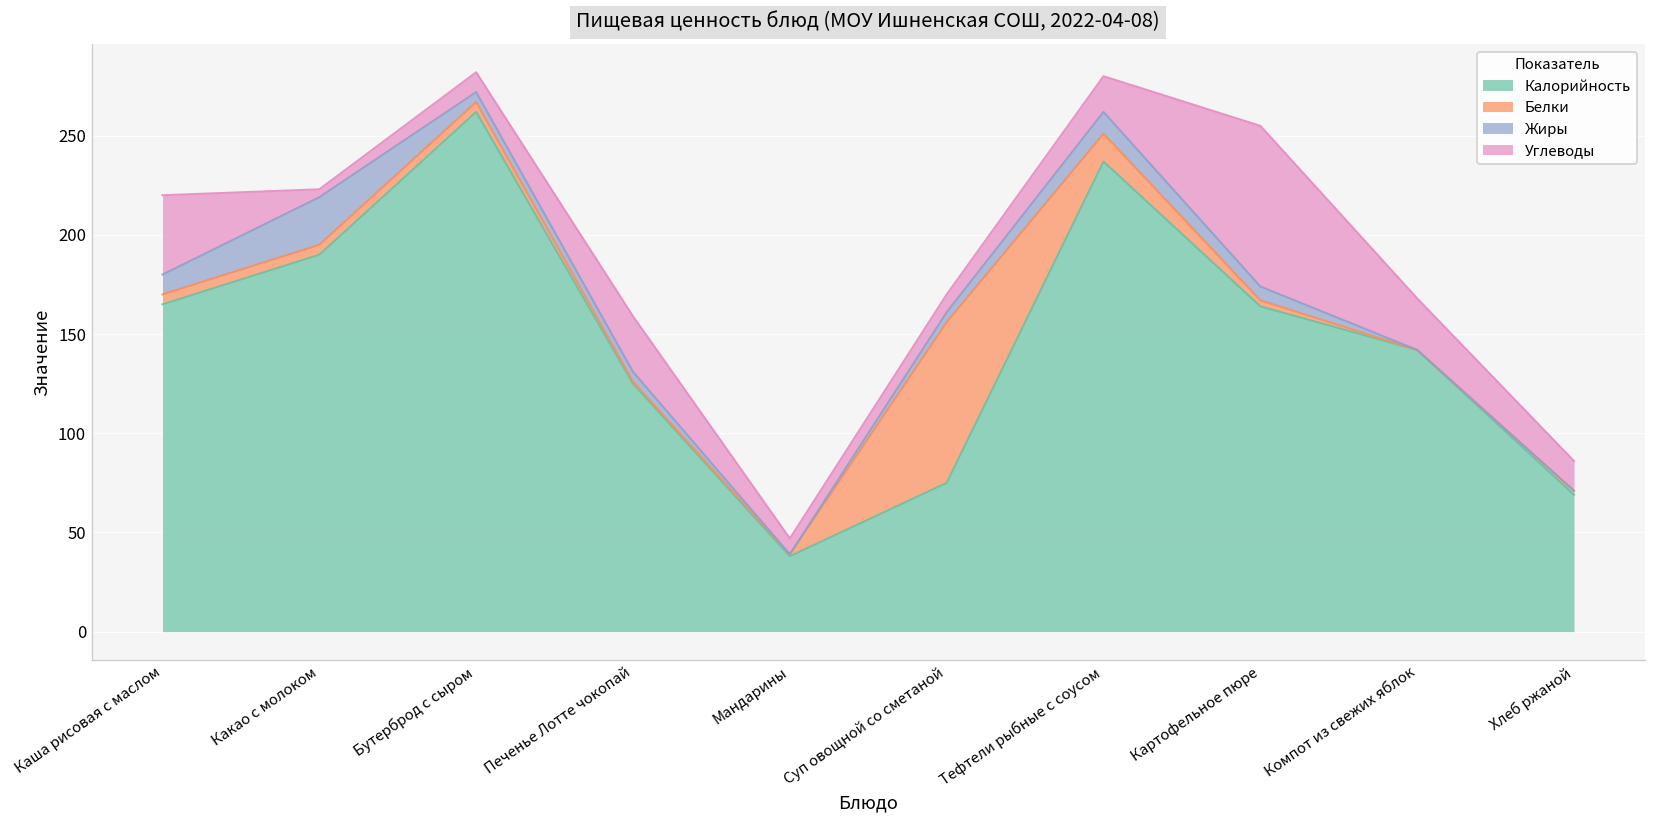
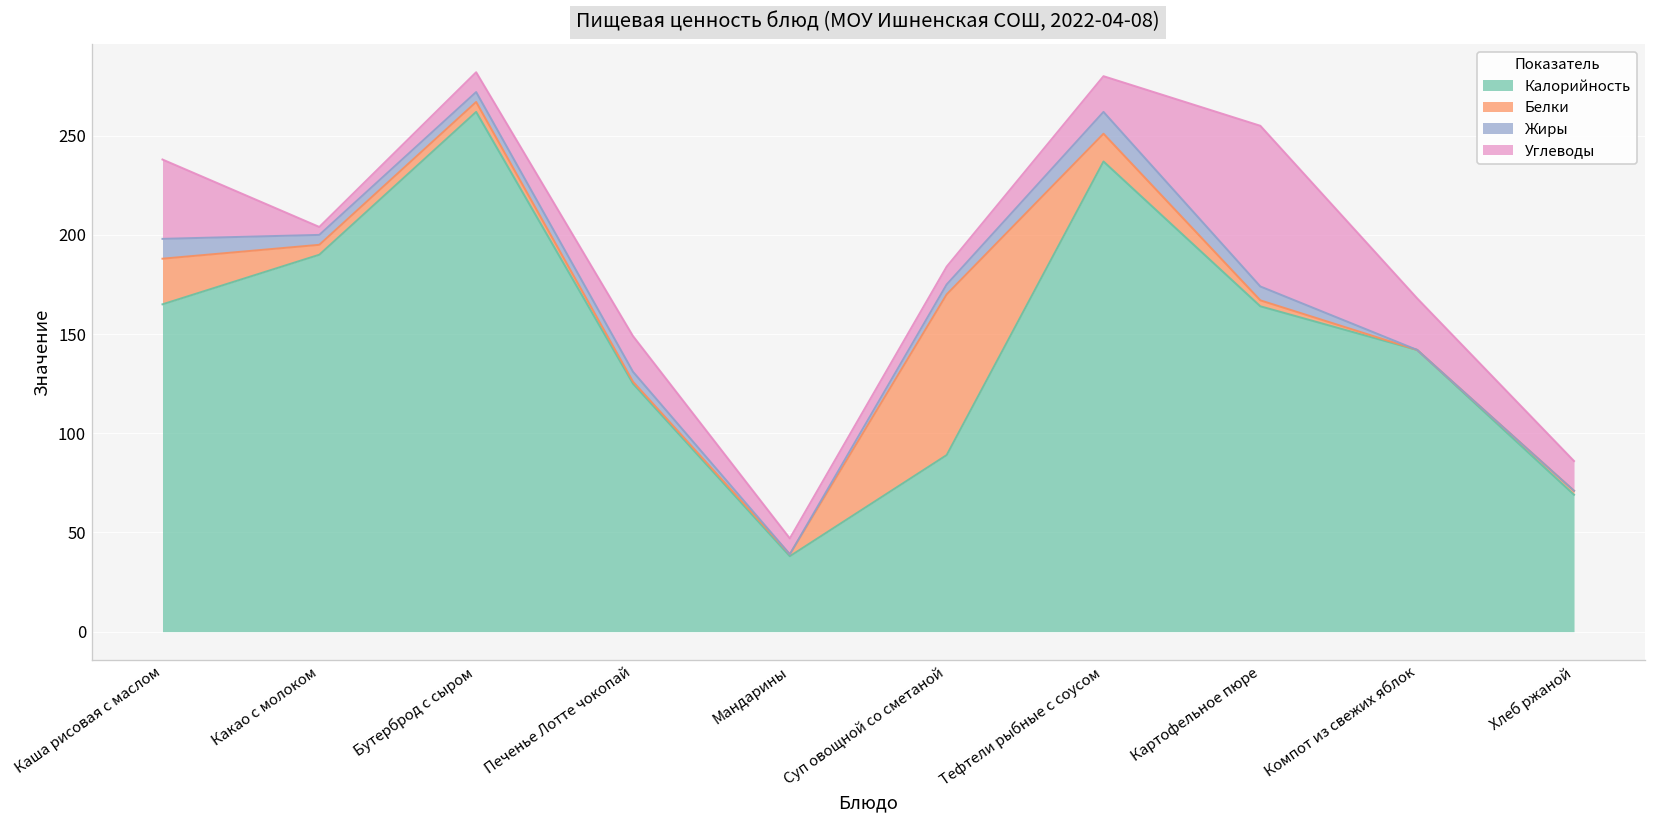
Белки, Каша рисовая с маслом: 5 -> 23
Жиры, Какао с молоком: 24 -> 5
Углеводы, Печенье Лотте чокопай: 28 -> 18
Калорийность, Суп овощной со сметаной: 75 -> 89
